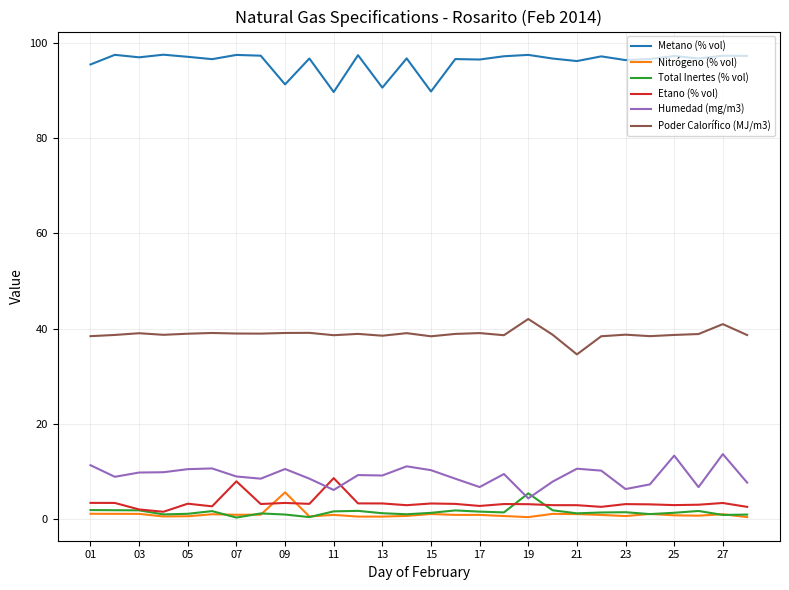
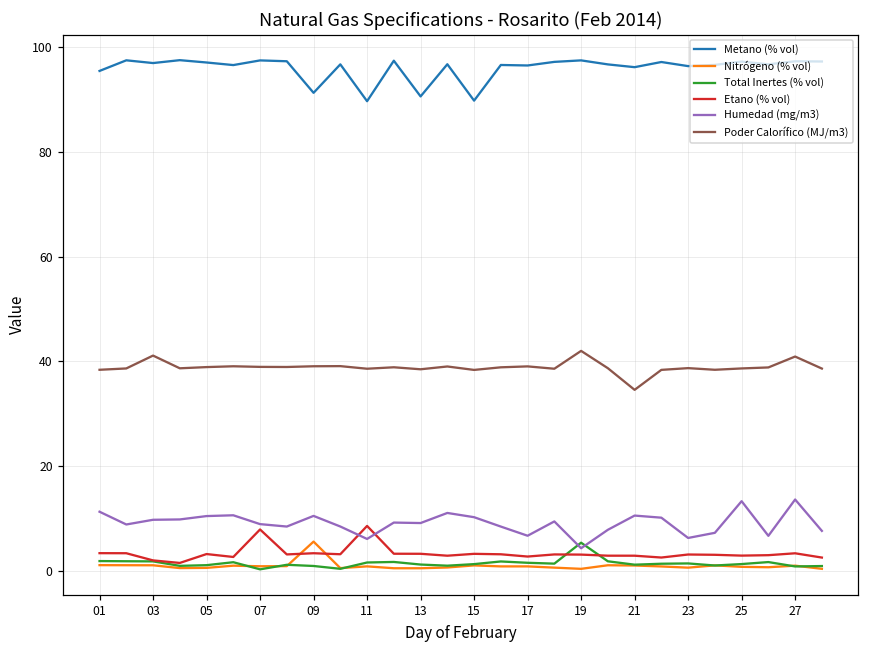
Poder Calorífico (MJ/m3), 03: 39 -> 41
